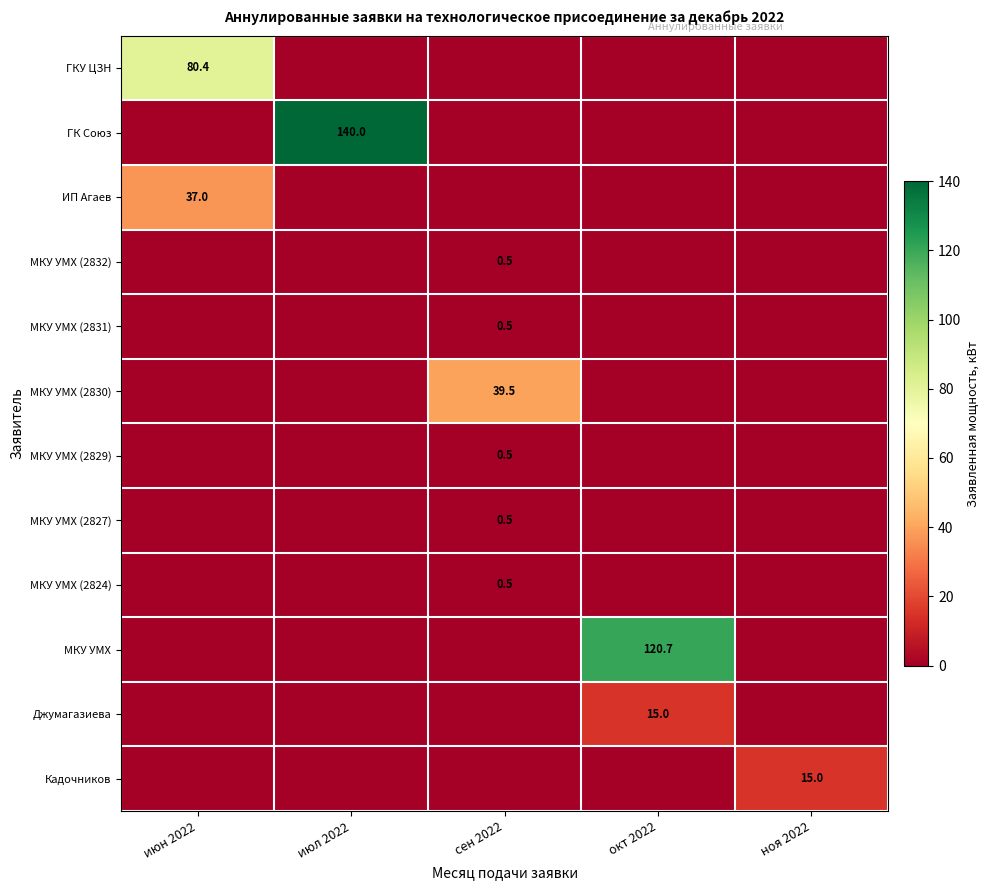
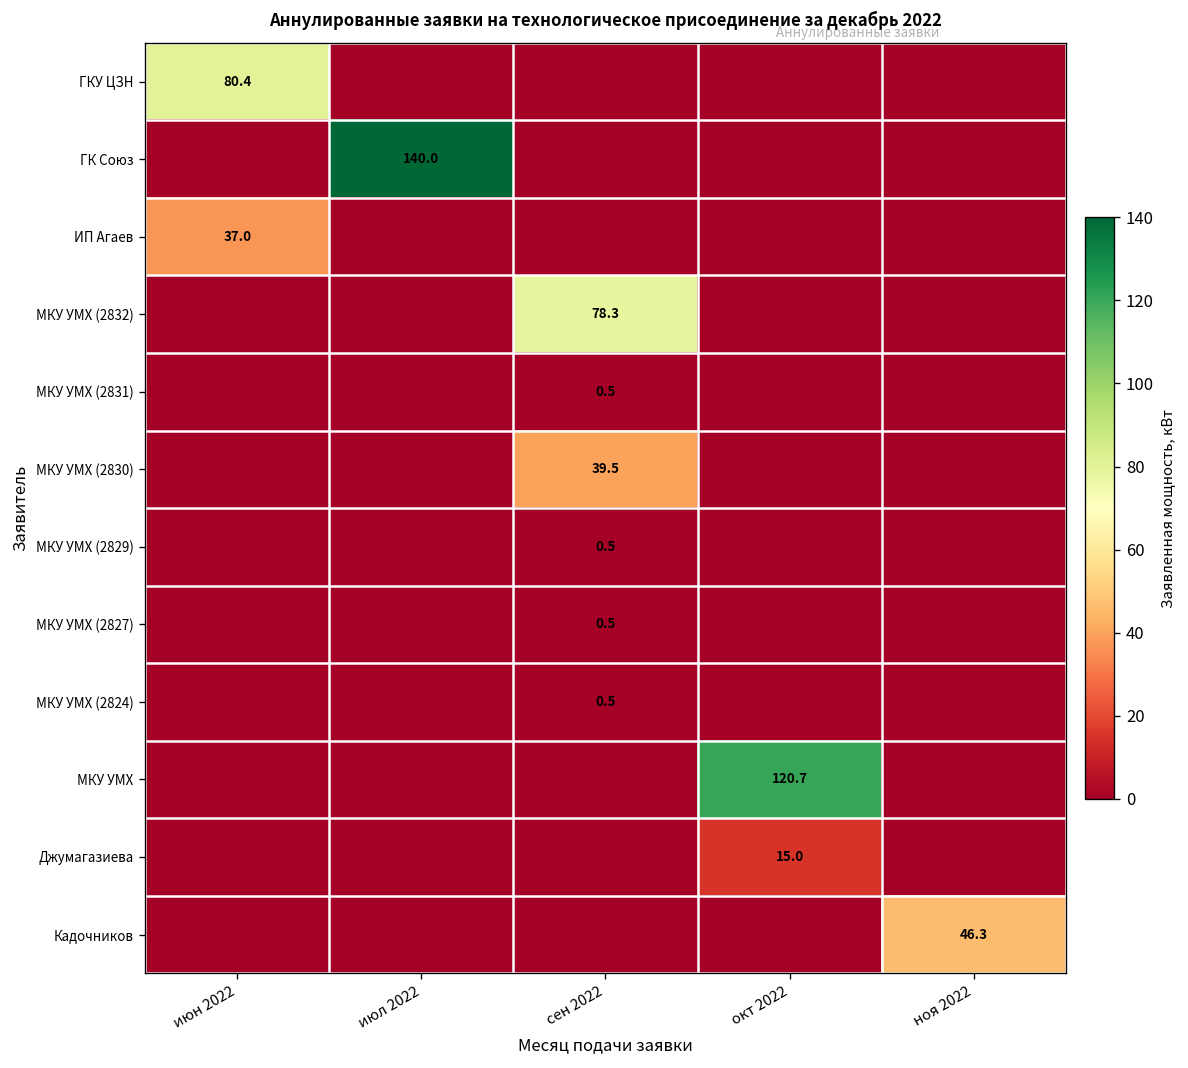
МКУ УМХ (2832), сен 2022: 0.5 -> 78.3
Кадочников, ноя 2022: 15.0 -> 46.3
